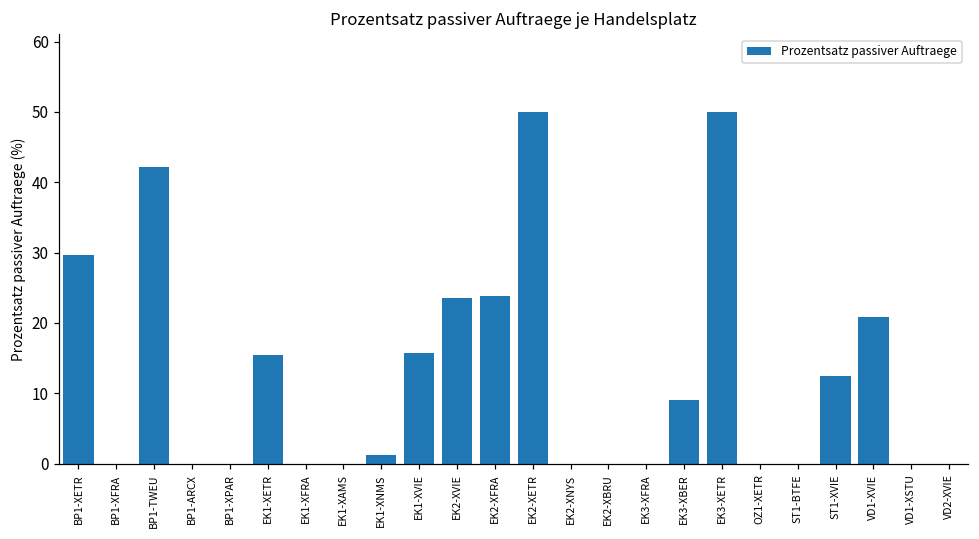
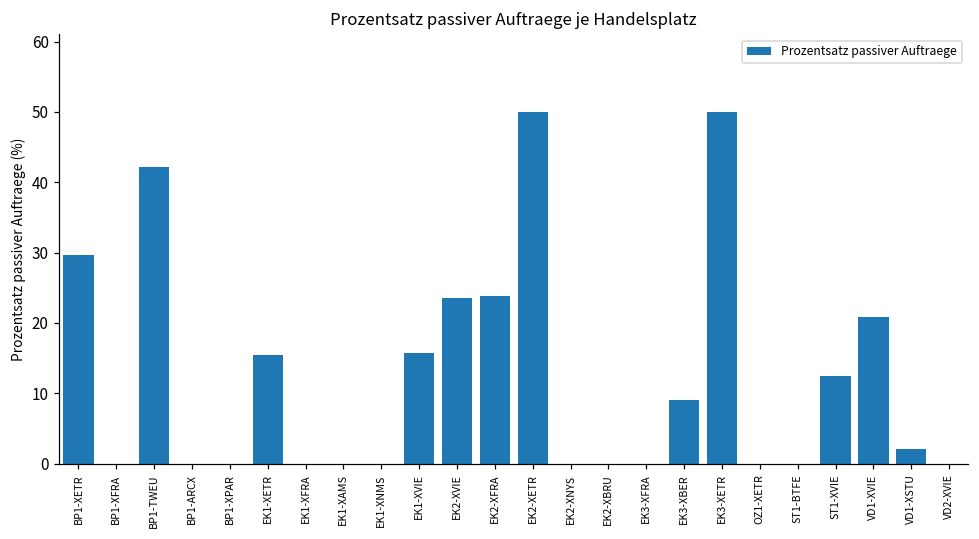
EK1-XNMS: 1 -> 0
VD1-XSTU: 0 -> 2
